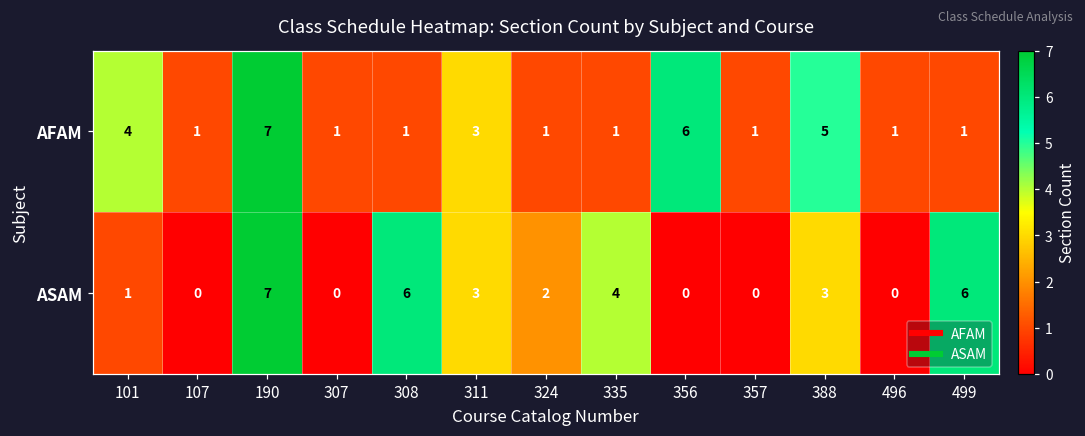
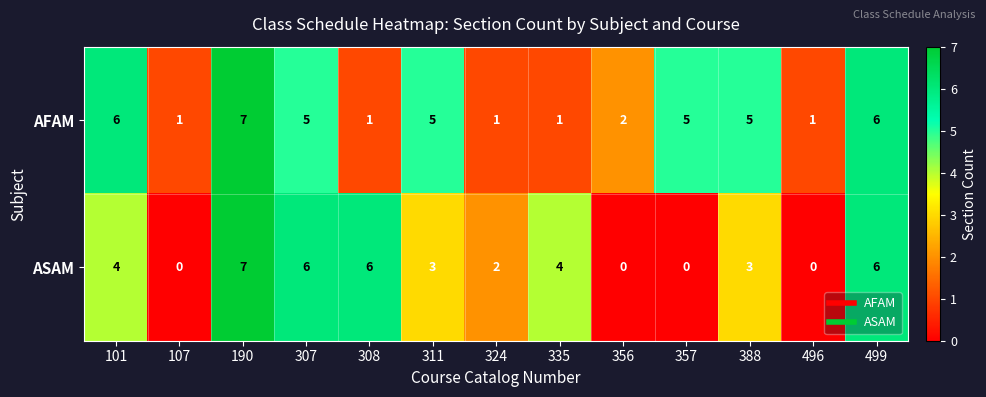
AFAM, 101: 4 -> 6
AFAM, 307: 1 -> 5
AFAM, 311: 3 -> 5
AFAM, 356: 6 -> 2
AFAM, 357: 1 -> 5
AFAM, 499: 1 -> 6
ASAM, 101: 1 -> 4
ASAM, 307: 0 -> 6
